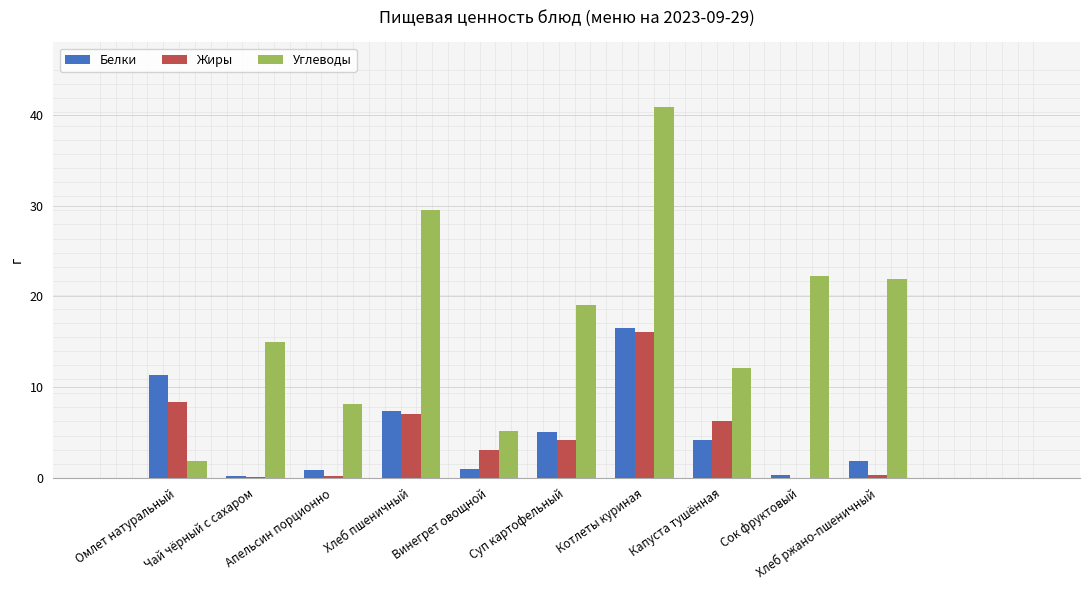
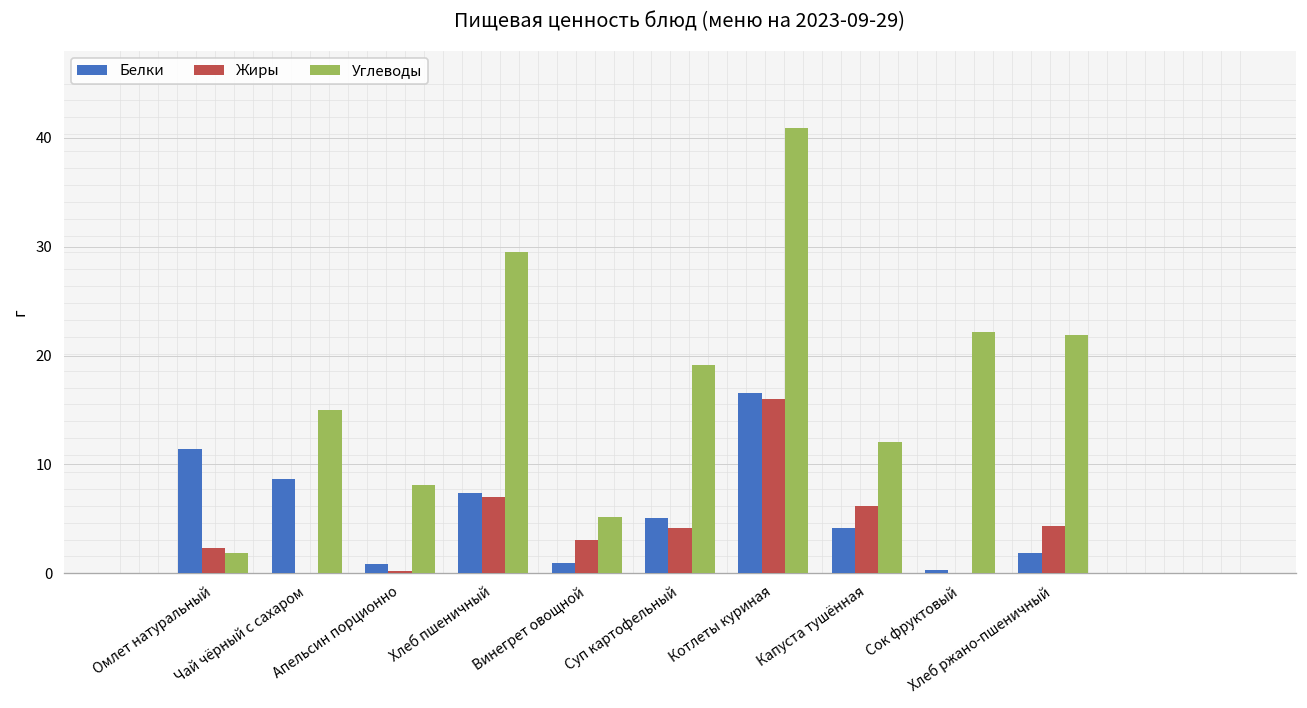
Жиры, Омлет натуральный: 8 -> 2
Белки, Чай чёрный с сахаром: 0 -> 9
Жиры, Хлеб ржано-пшеничный: 0 -> 4
